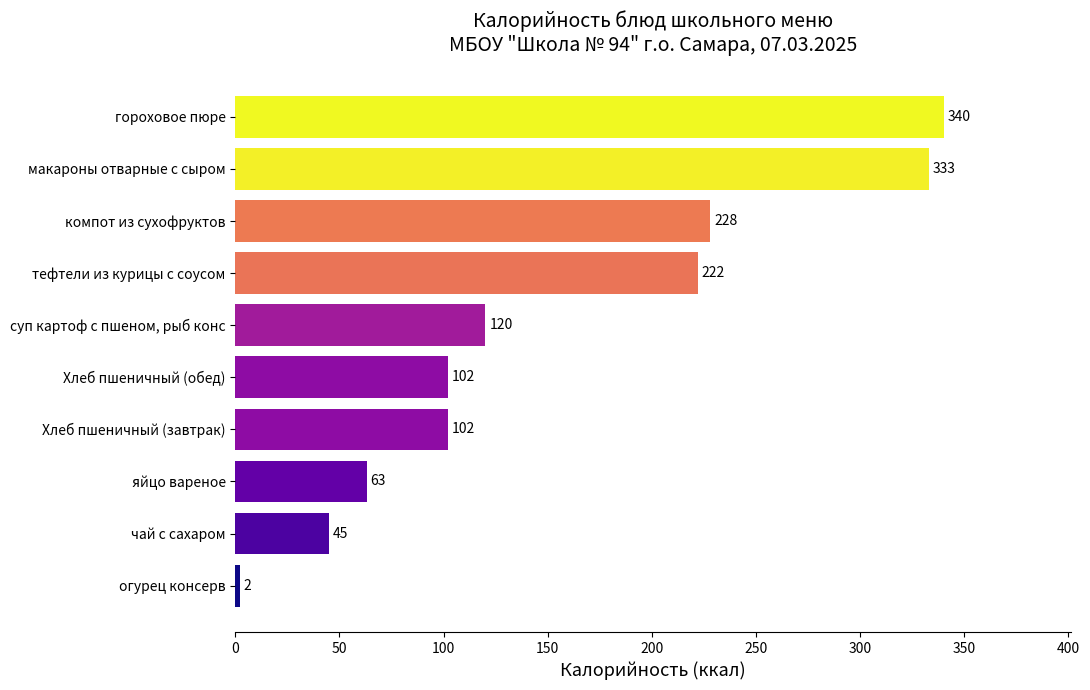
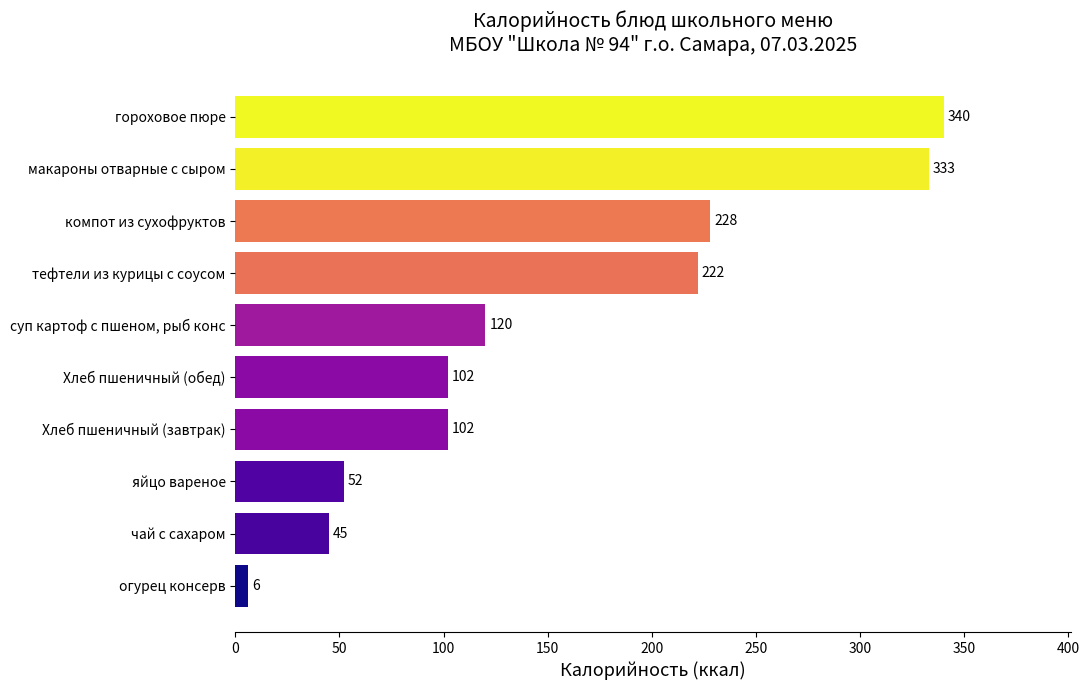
яйцо вареное: 63 -> 52
огурец консерв: 2 -> 6
